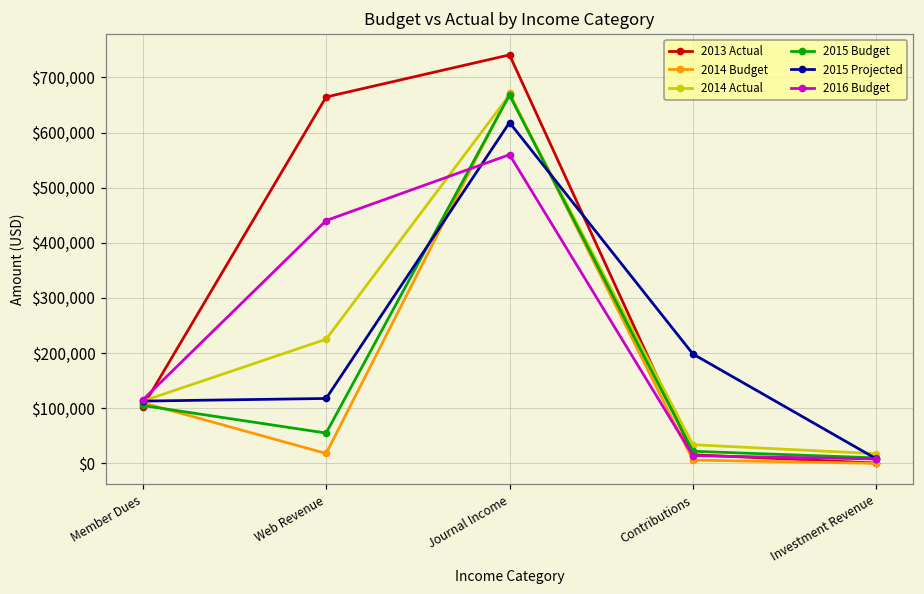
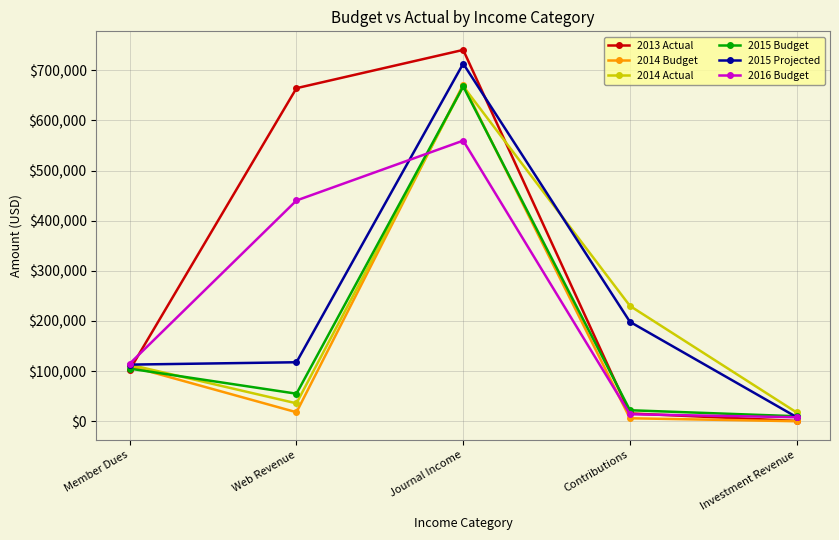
2014 Actual, Web Revenue: $230,000 -> $40,000
2015 Projected, Journal Income: $620,000 -> $710,000
2014 Actual, Contributions: $30,000 -> $230,000
